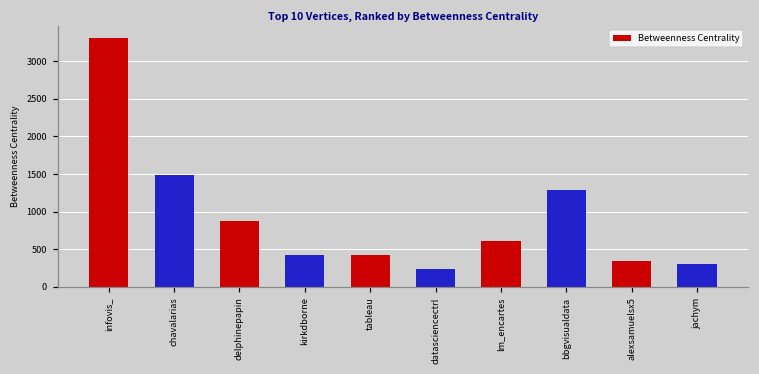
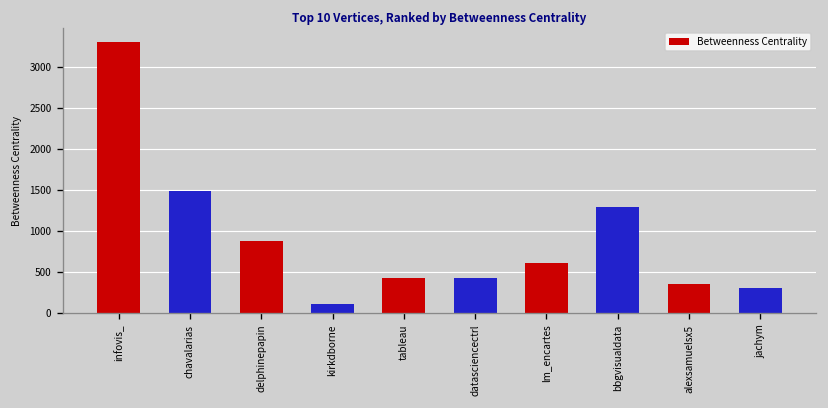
kirkdborne: 400 -> 100
datasciencectrl: 200 -> 400
